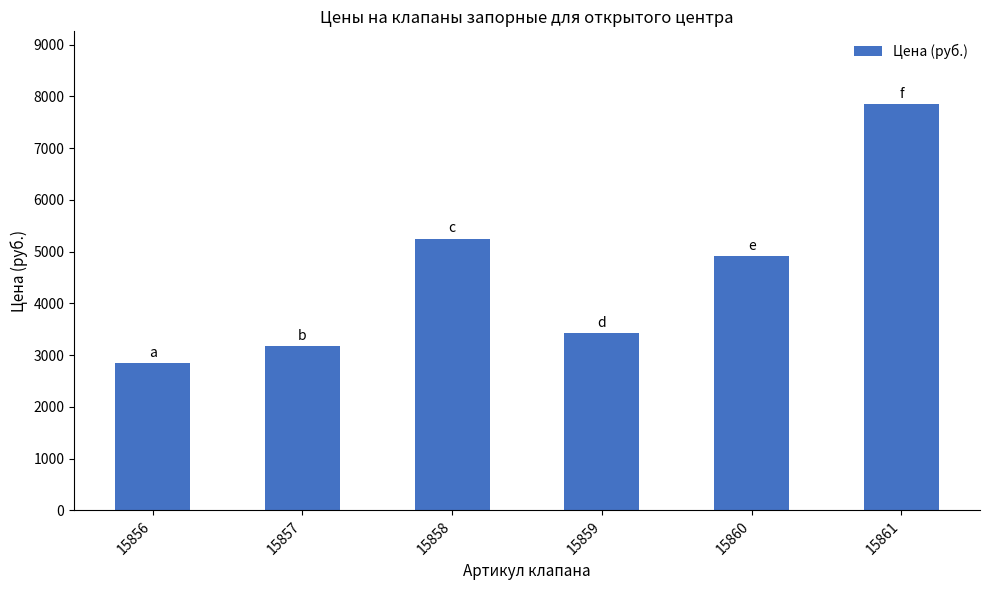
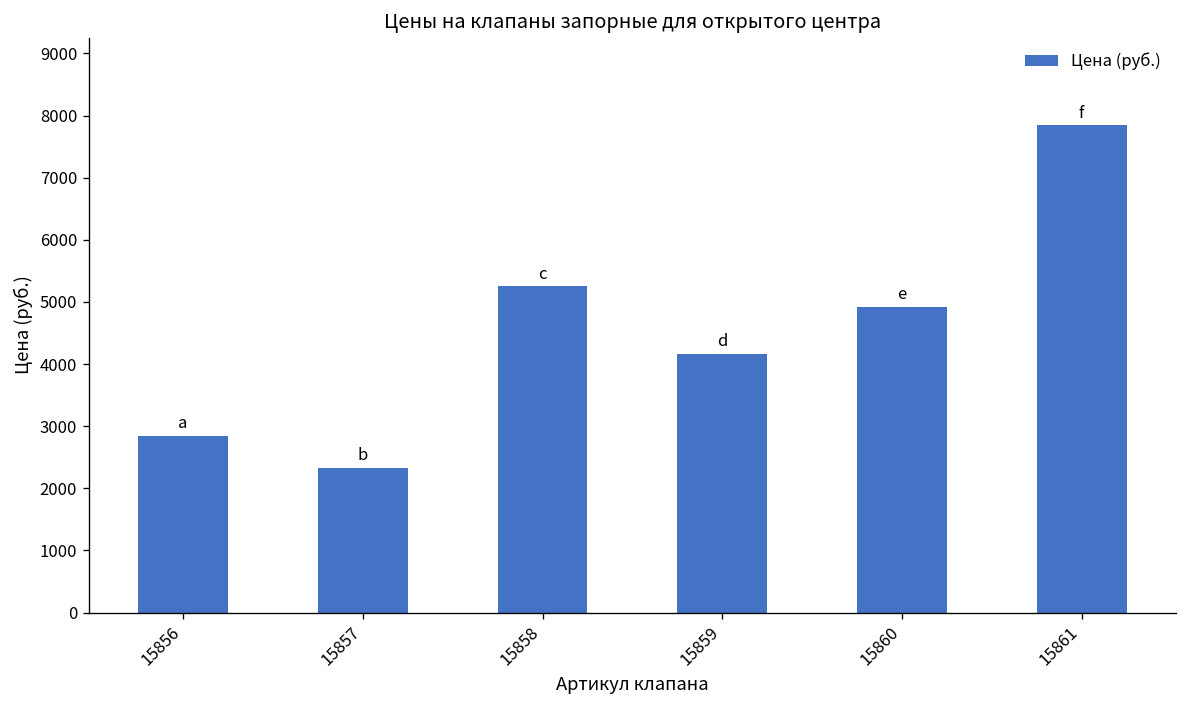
15857: 3200 -> 2300
15859: 3400 -> 4200
